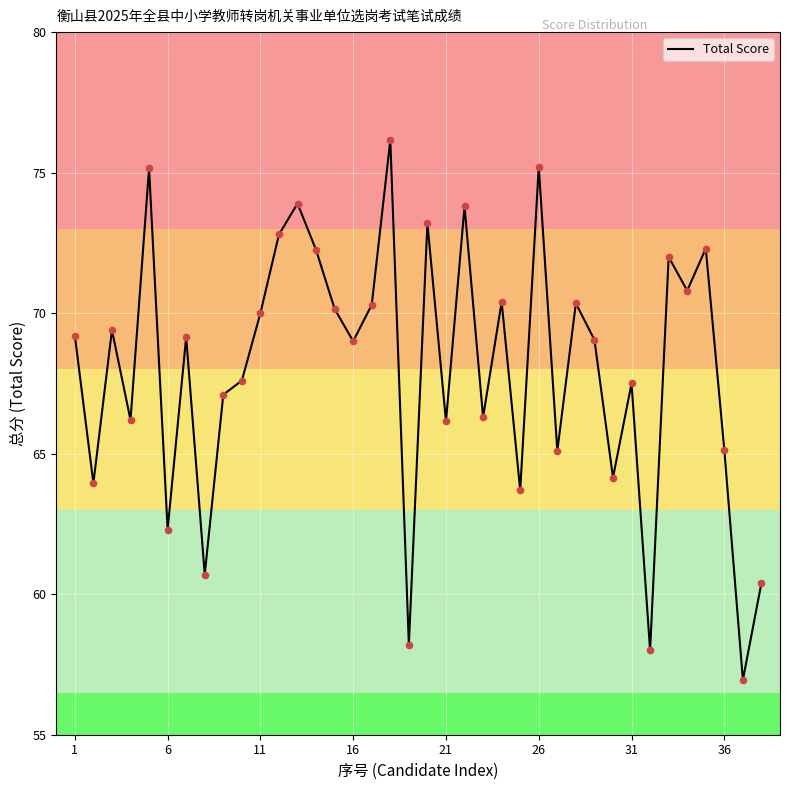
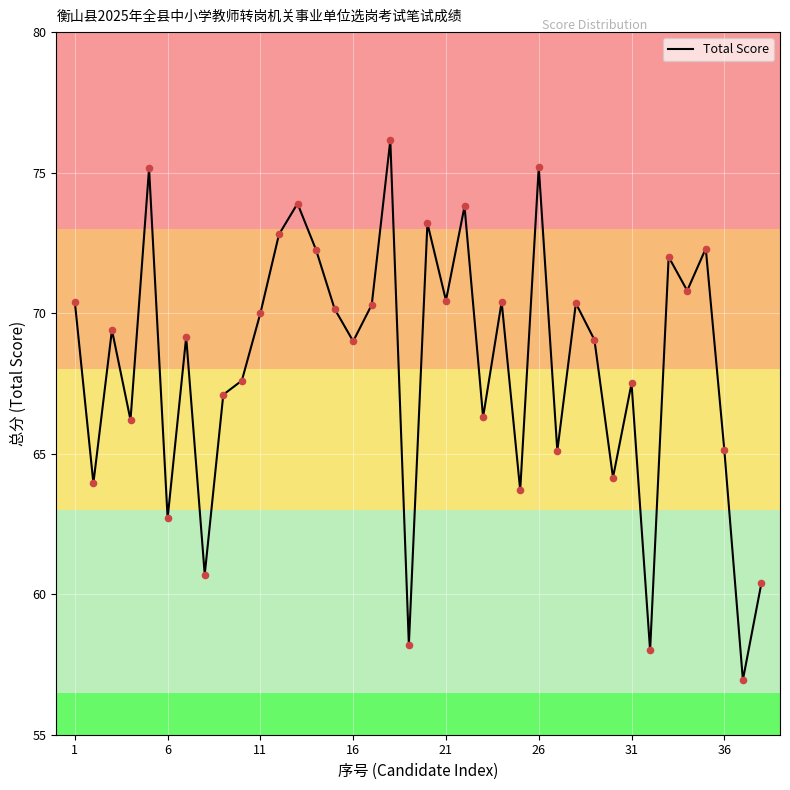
1: 69.2 -> 70.4
6: 62.3 -> 62.7
21: 66.2 -> 70.5
